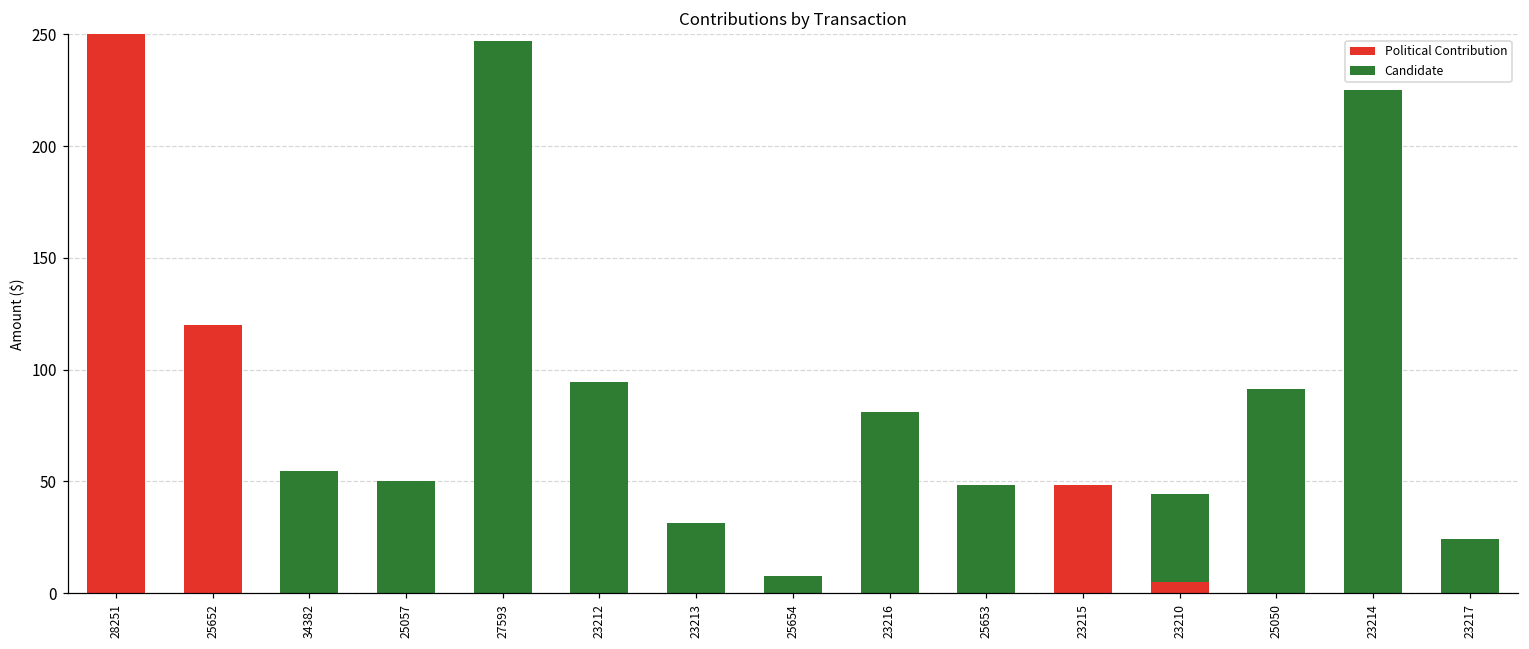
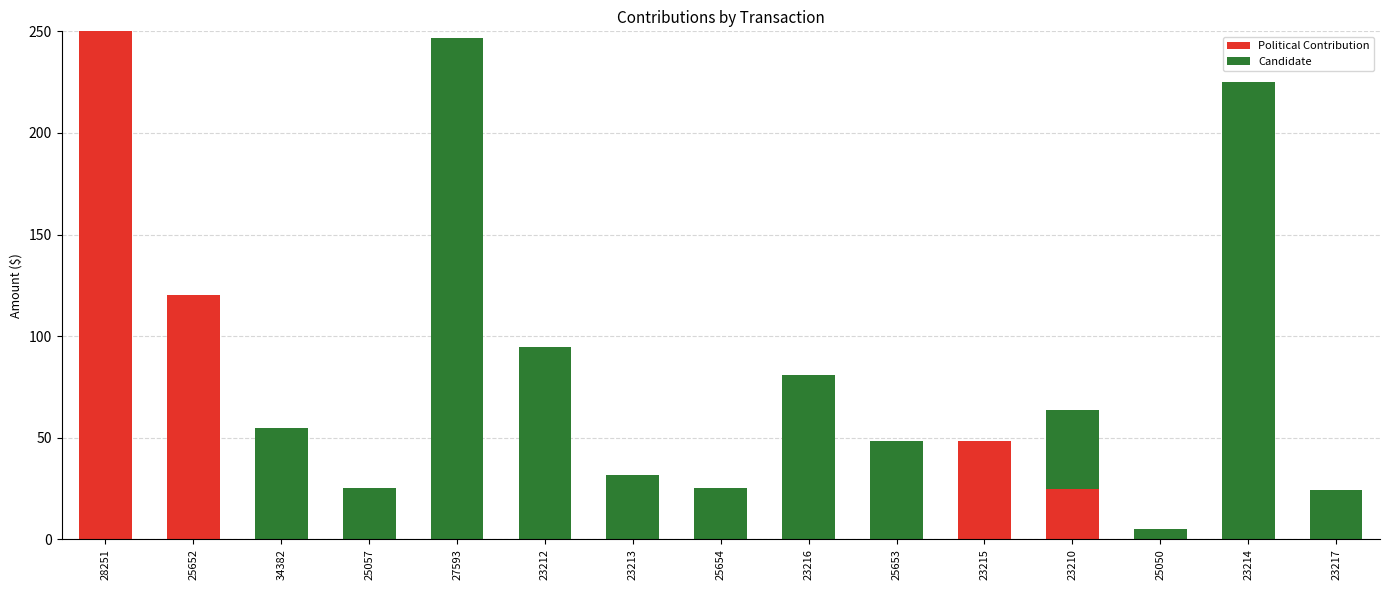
Candidate, 25057: 50 -> 25
Candidate, 25654: 8 -> 25
Political Contribution, 23210: 5 -> 25
Candidate, 25050: 91 -> 5
